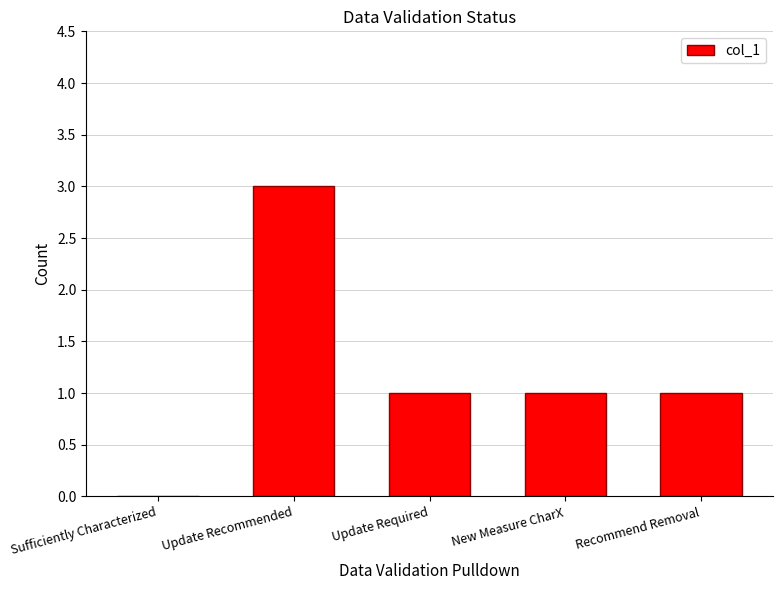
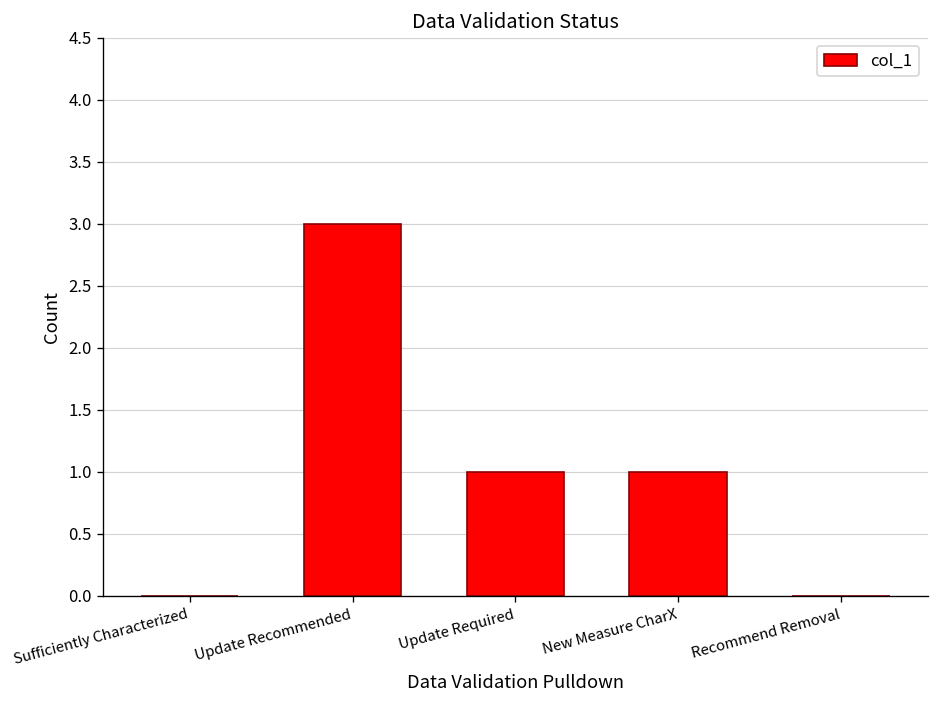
Recommend Removal: 1 -> 0
